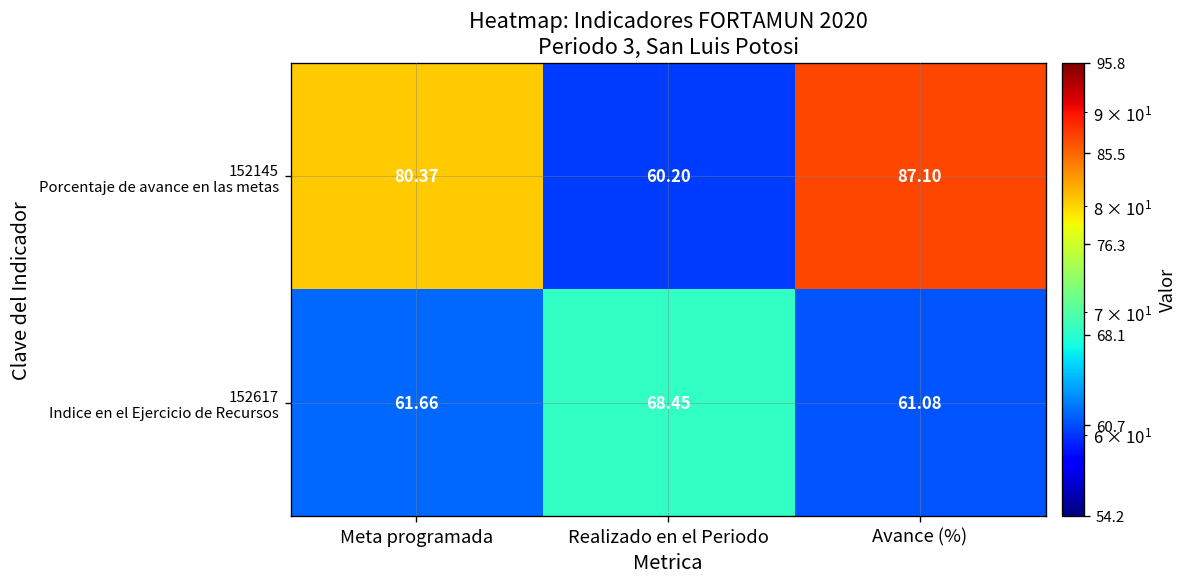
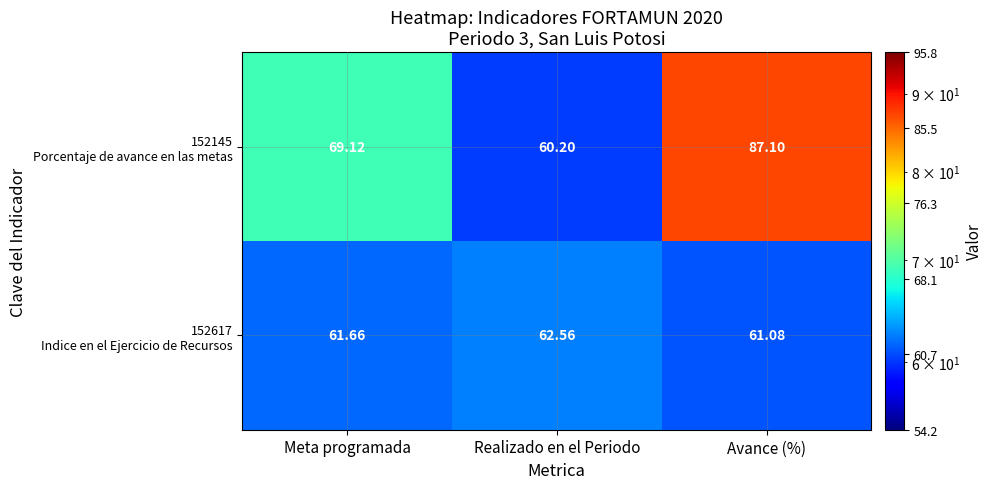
152145 Porcentaje de avance en las metas, Meta programada: 80.37 -> 69.12
152617 Indice en el Ejercicio de Recursos, Realizado en el Periodo: 68.45 -> 62.56
